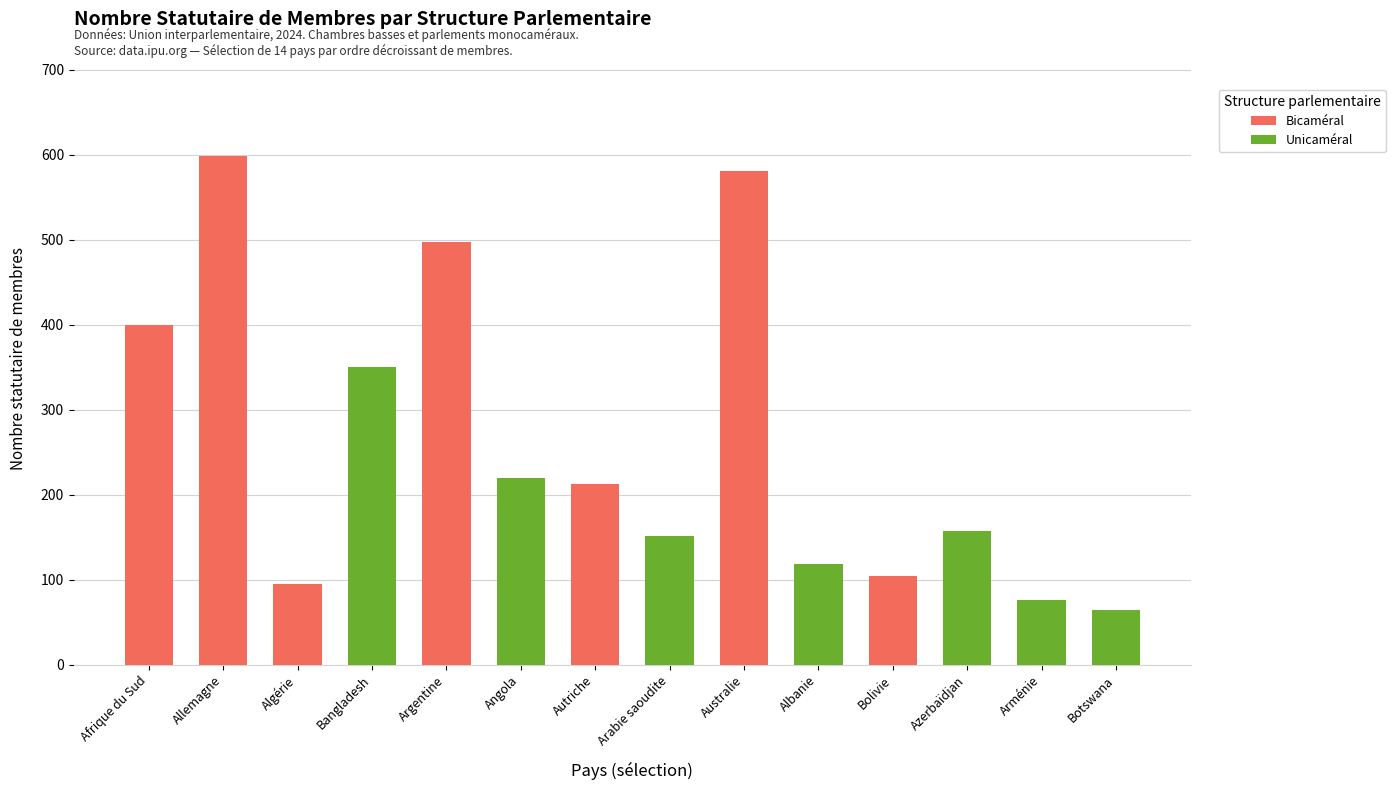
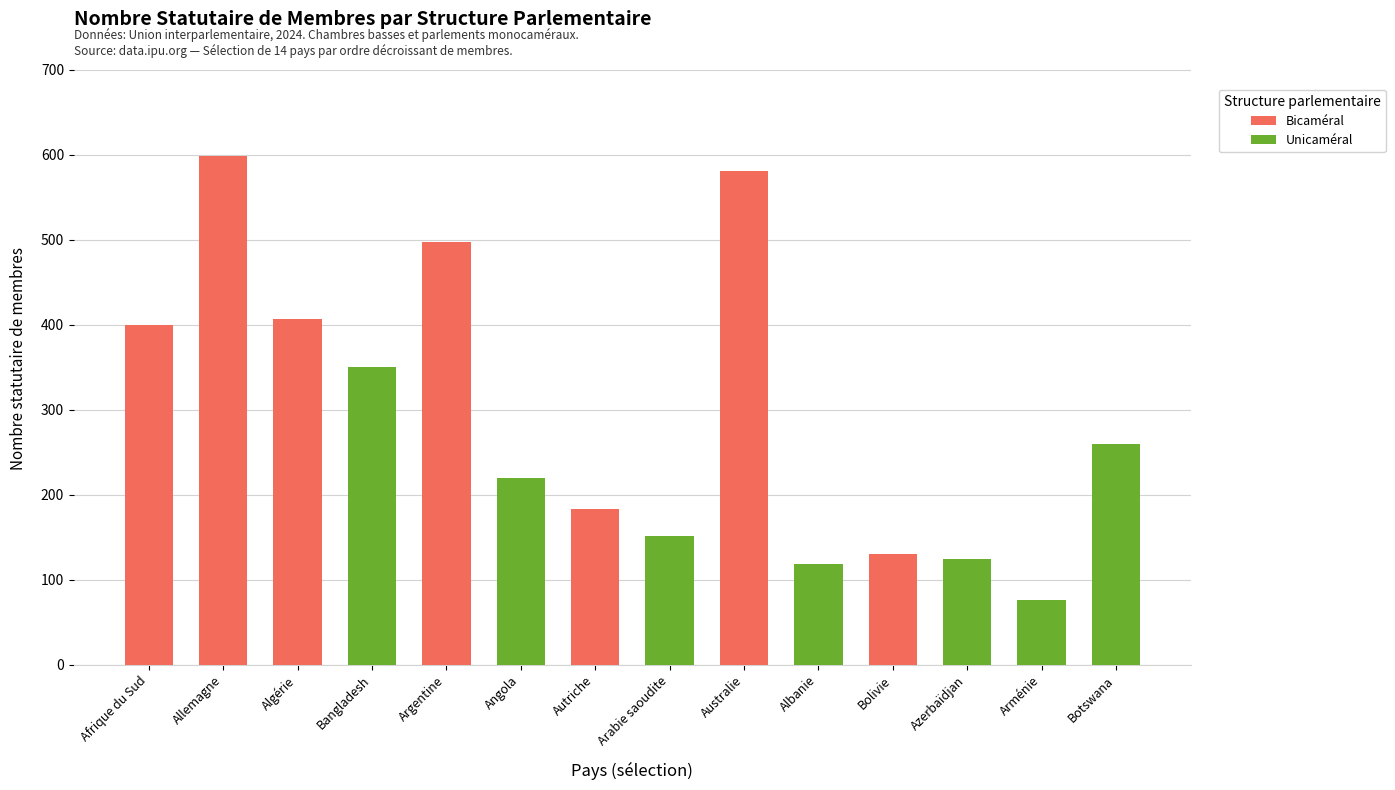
Bicaméral, Algérie: 100 -> 410
Bicaméral, Autriche: 210 -> 180
Bicaméral, Bolivie: 100 -> 130
Unicaméral, Azerbaïdjan: 160 -> 130
Unicaméral, Botswana: 70 -> 260
